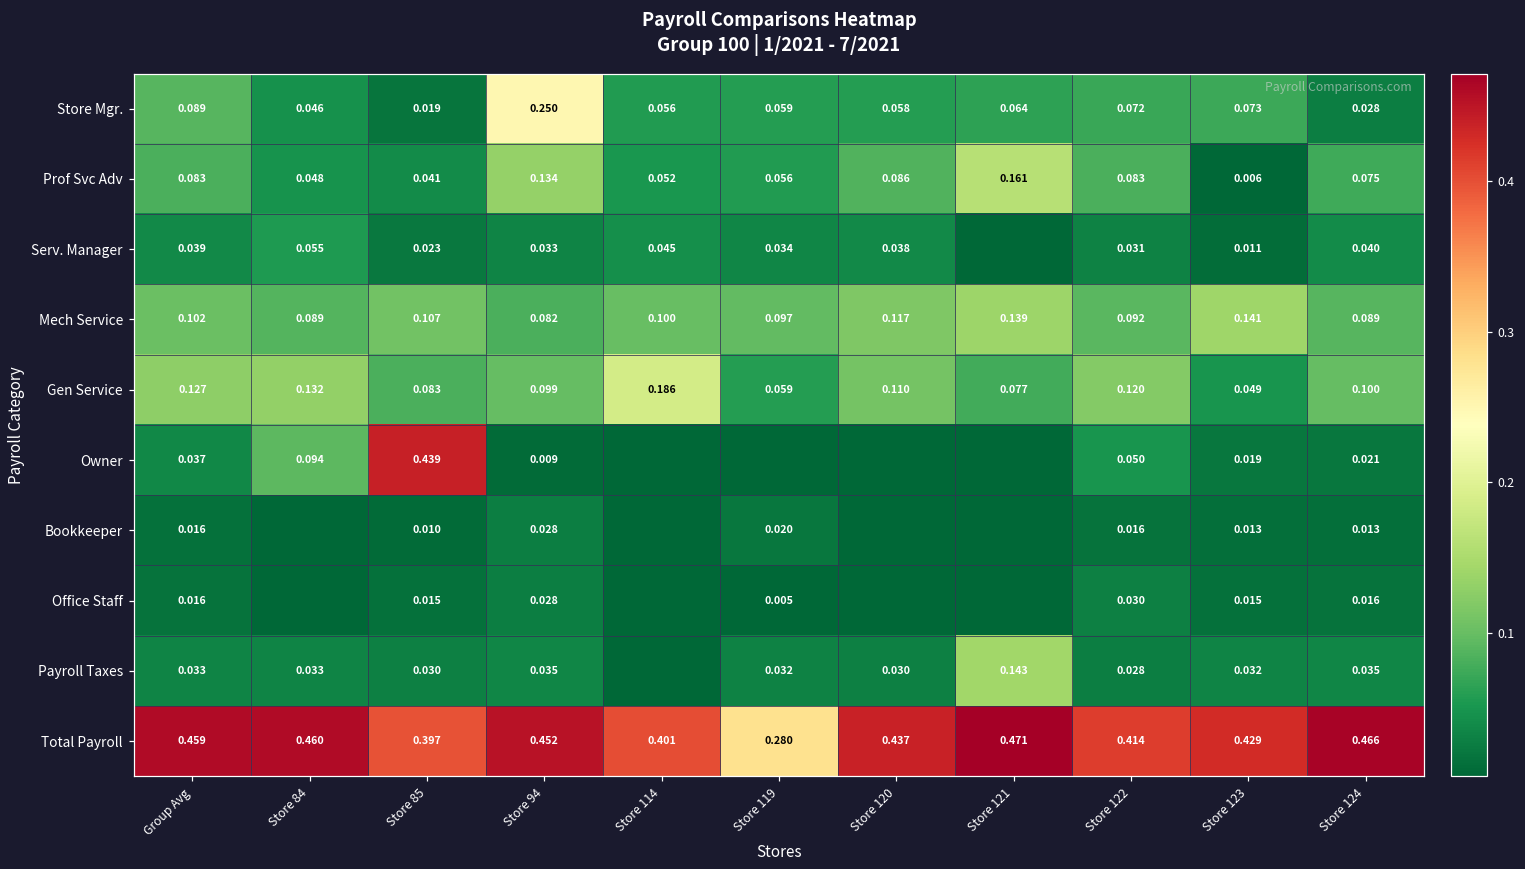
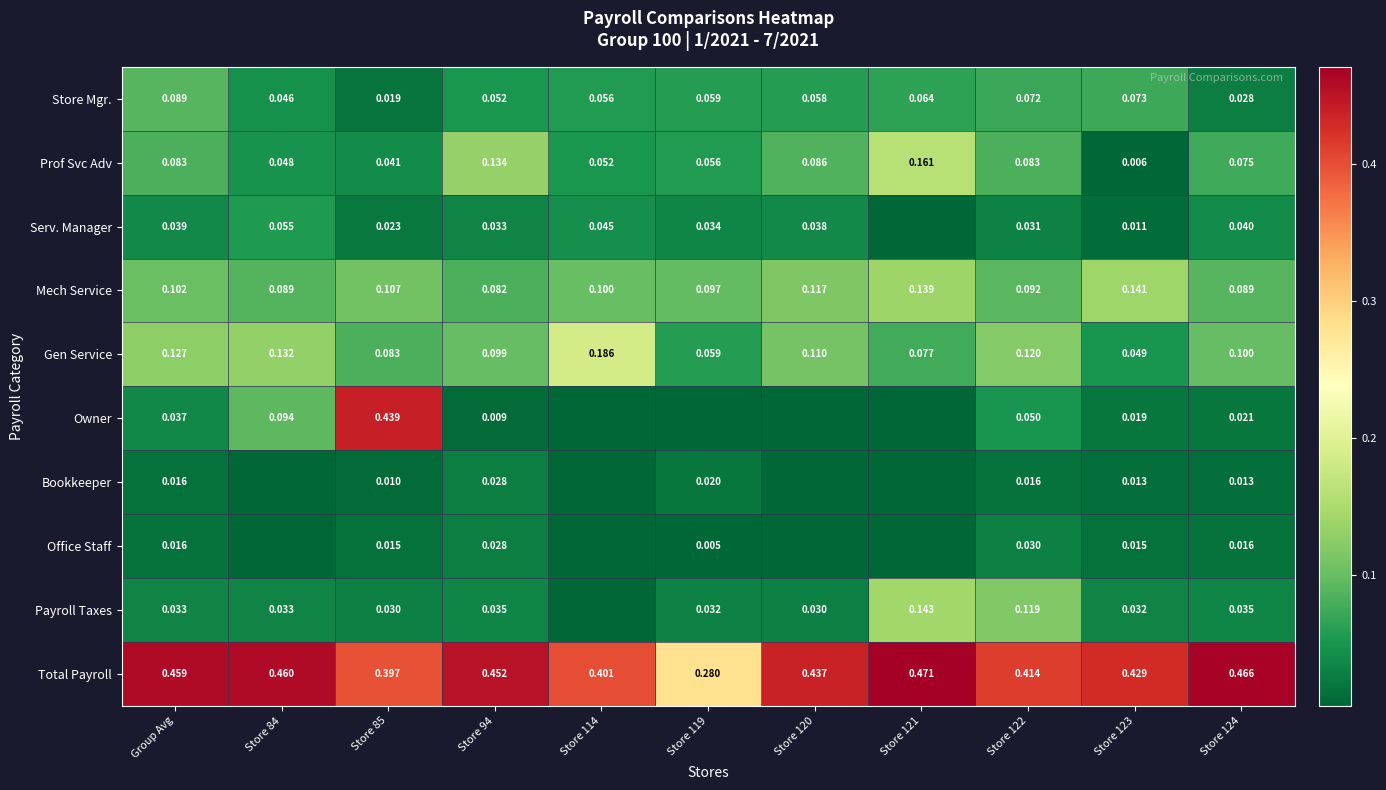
Store Mgr., Store 94: 0.250 -> 0.052
Payroll Taxes, Store 122: 0.028 -> 0.119
